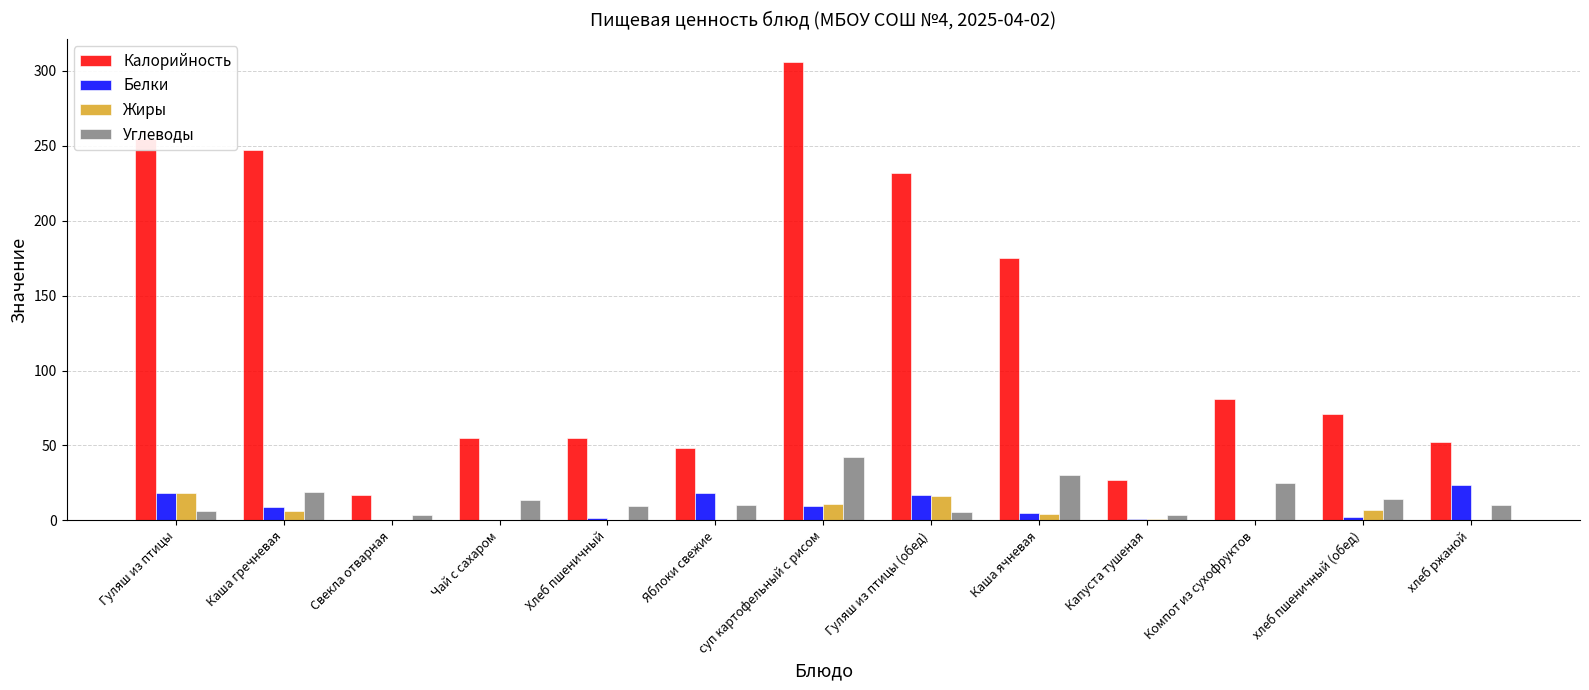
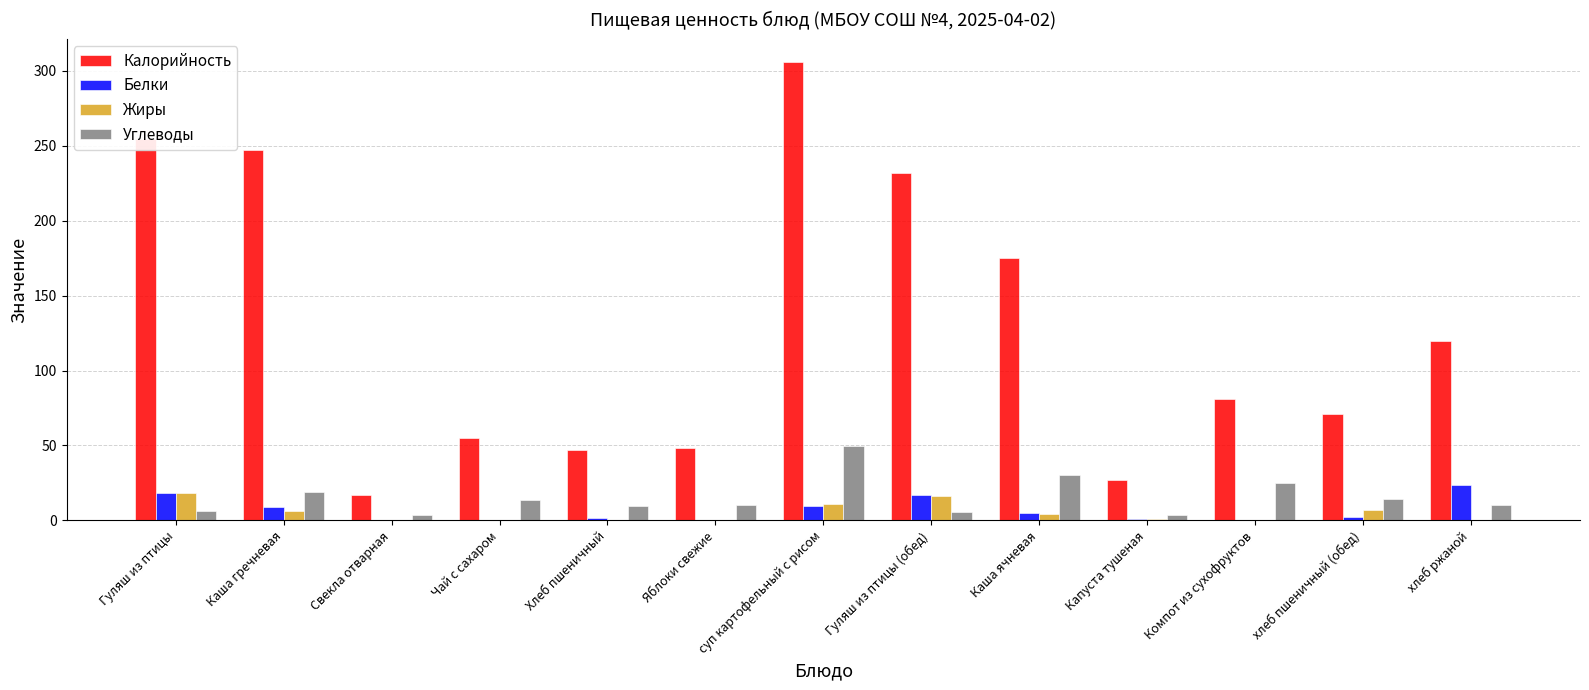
Калорийность, Хлеб пшеничный: 55 -> 47
Белки, Яблоки свежие: 18 -> 0
Углеводы, суп картофельный с рисом: 43 -> 50
Калорийность, хлеб ржаной: 52 -> 120
